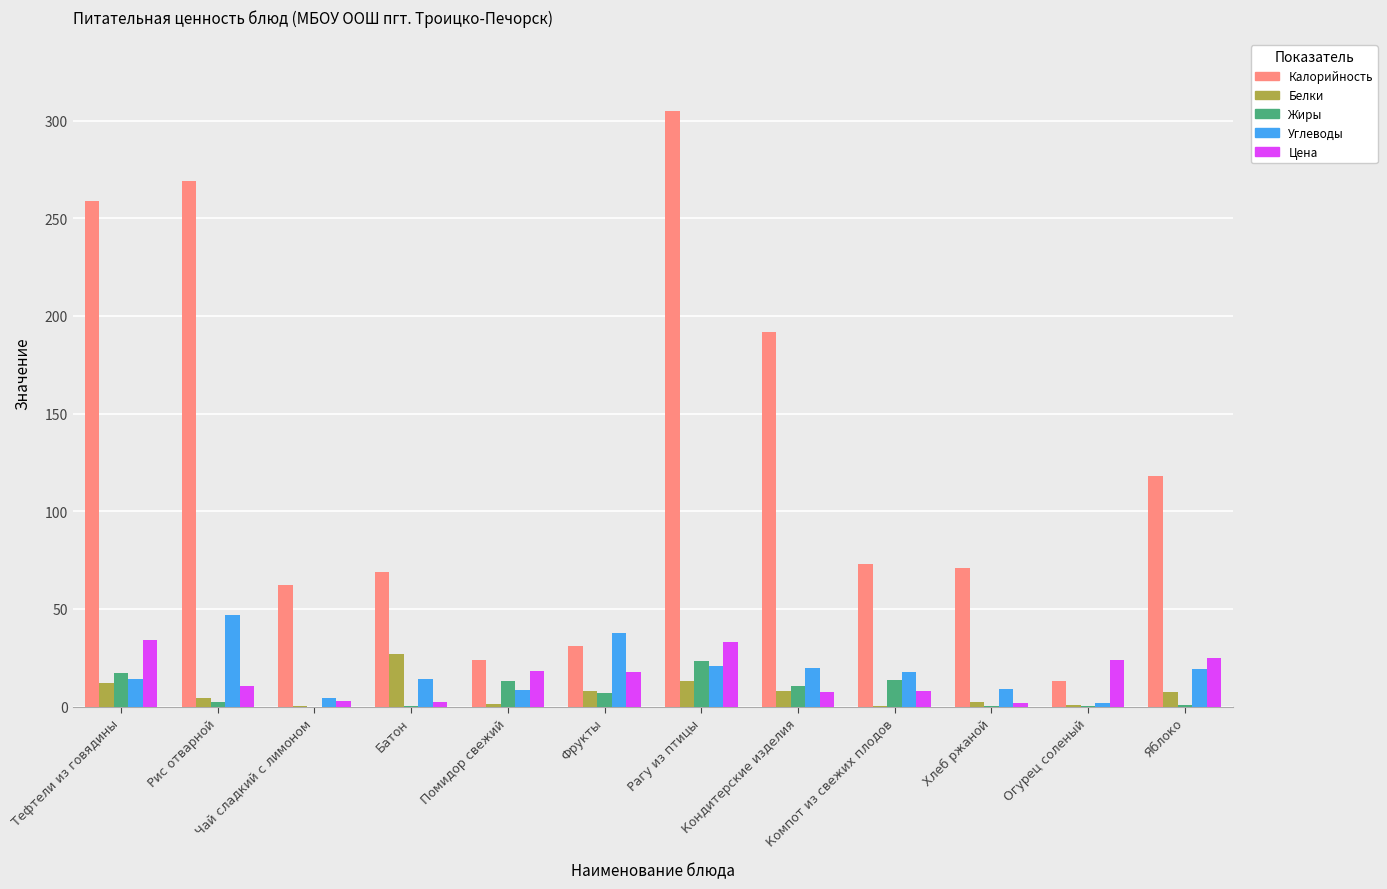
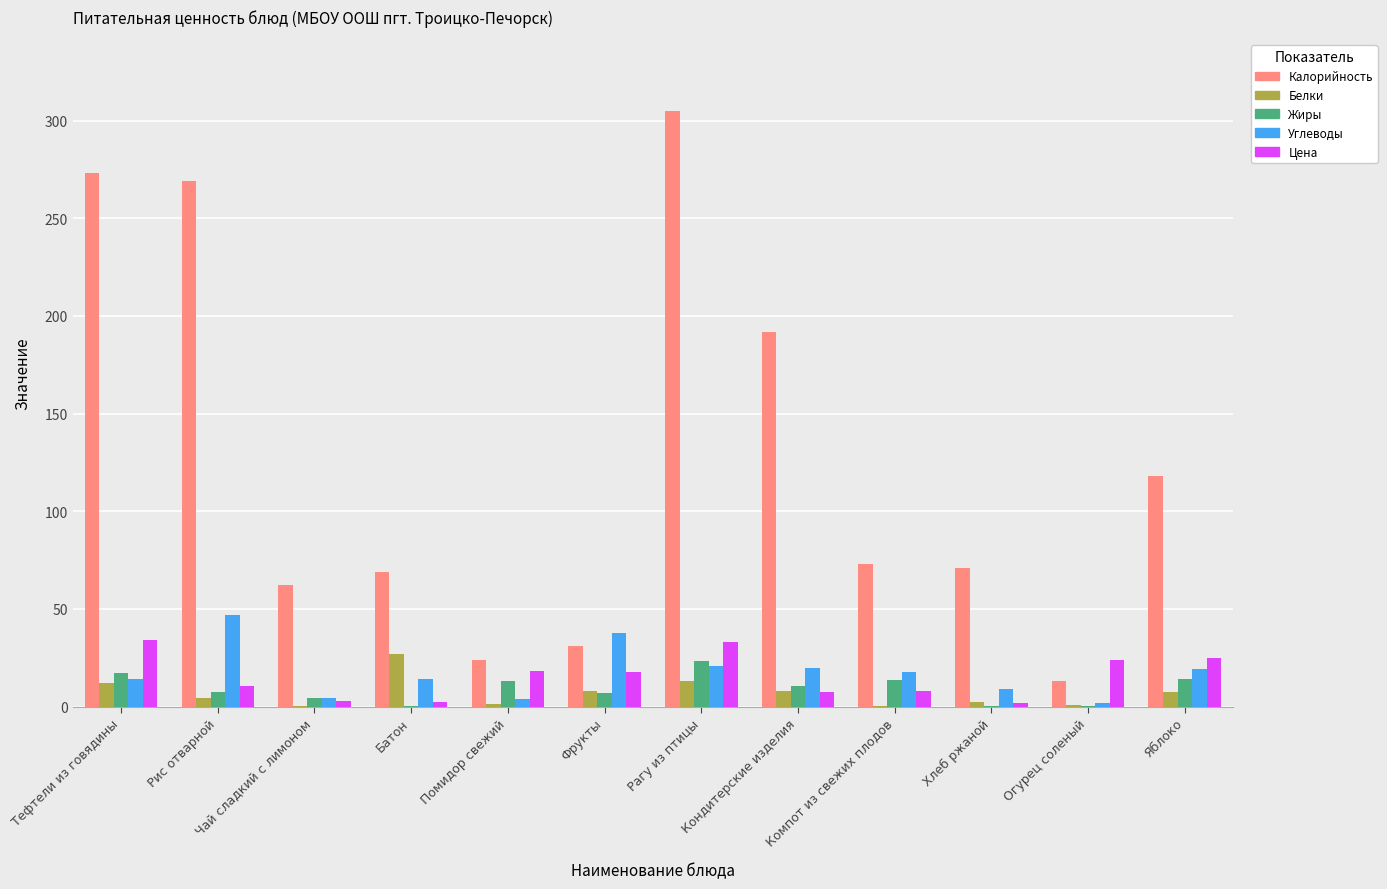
Калорийность, Тефтели из говядины: 259 -> 273
Жиры, Рис отварной: 2 -> 7
Жиры, Чай сладкий с лимоном: 0 -> 5
Углеводы, Помидор свежий: 9 -> 4
Жиры, Яблоко: 1 -> 14
